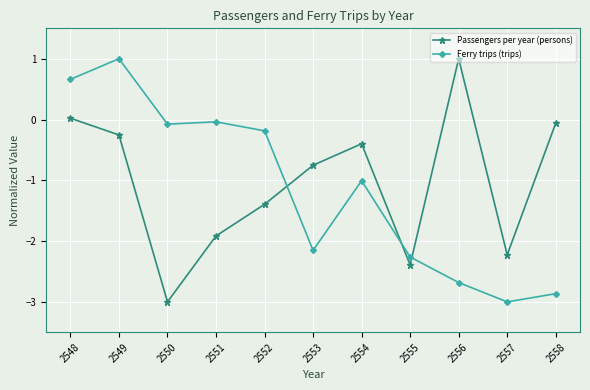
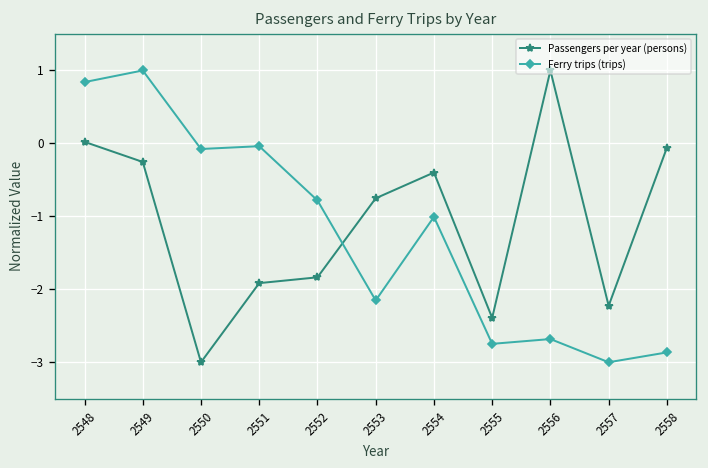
Ferry trips (trips), 2548: 0.7 -> 0.8
Passengers per year (persons), 2552: -1.4 -> -1.8
Ferry trips (trips), 2552: -0.2 -> -0.8
Ferry trips (trips), 2555: -2.3 -> -2.7
